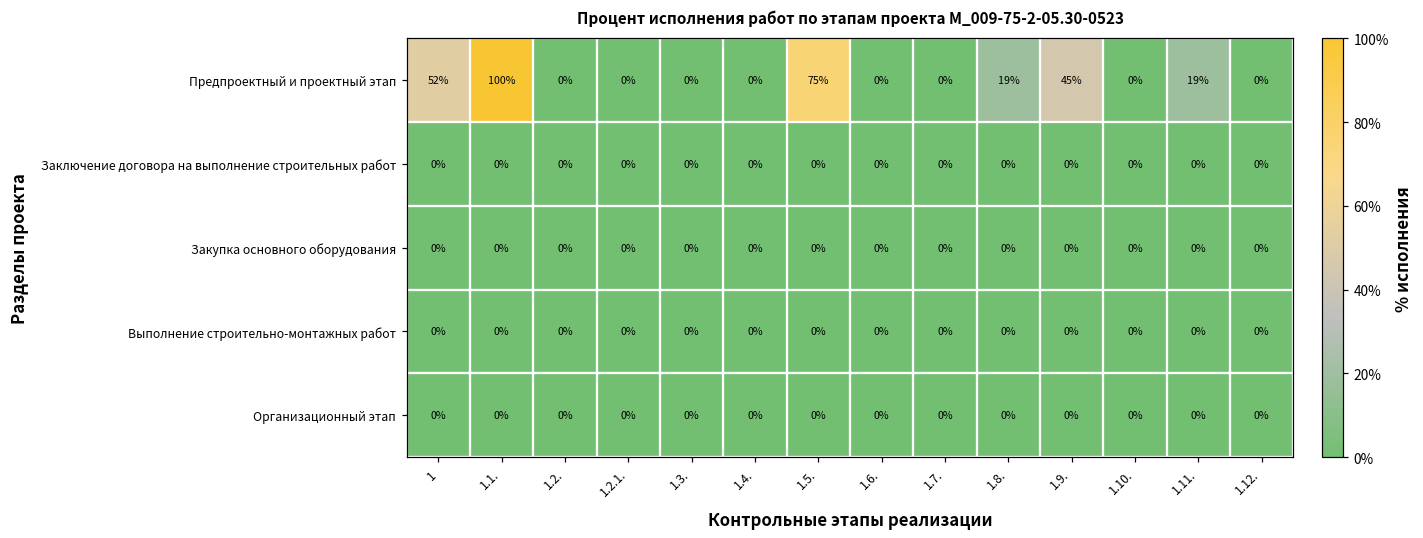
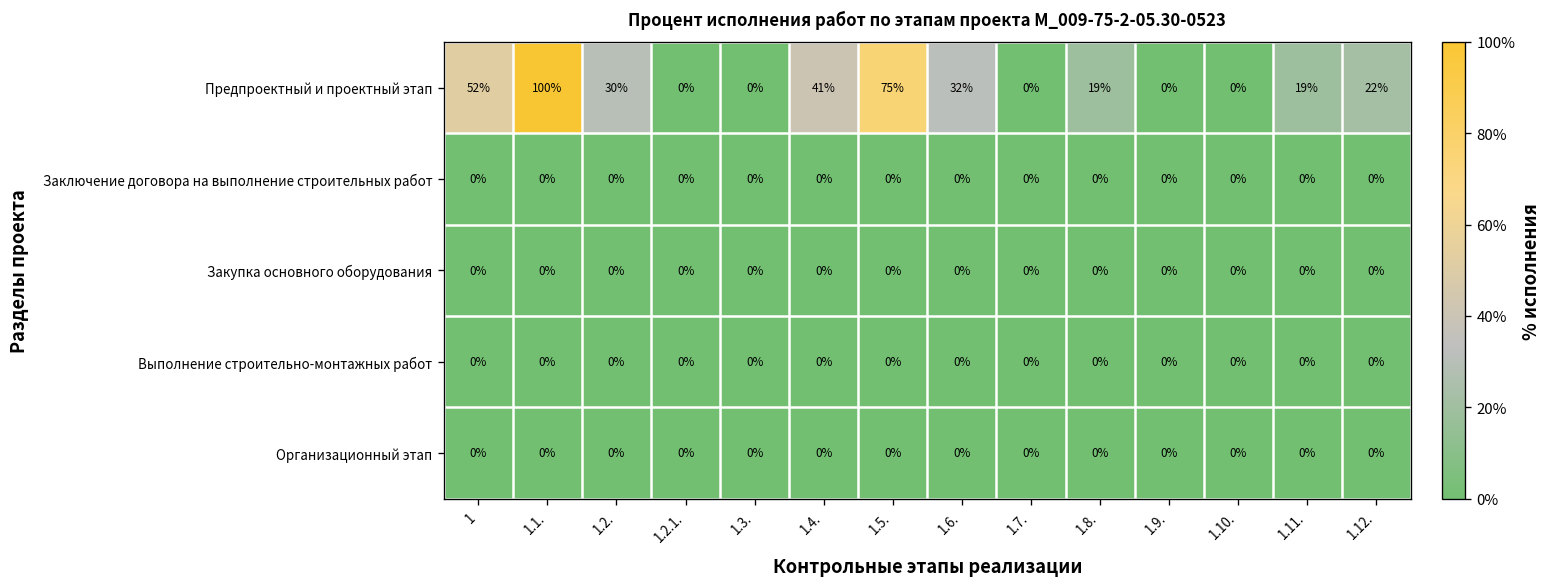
Предпроектный и проектный этап, 1.2.: 0% -> 30%
Предпроектный и проектный этап, 1.4.: 0% -> 41%
Предпроектный и проектный этап, 1.6.: 0% -> 32%
Предпроектный и проектный этап, 1.9.: 45% -> 0%
Предпроектный и проектный этап, 1.12.: 0% -> 22%
